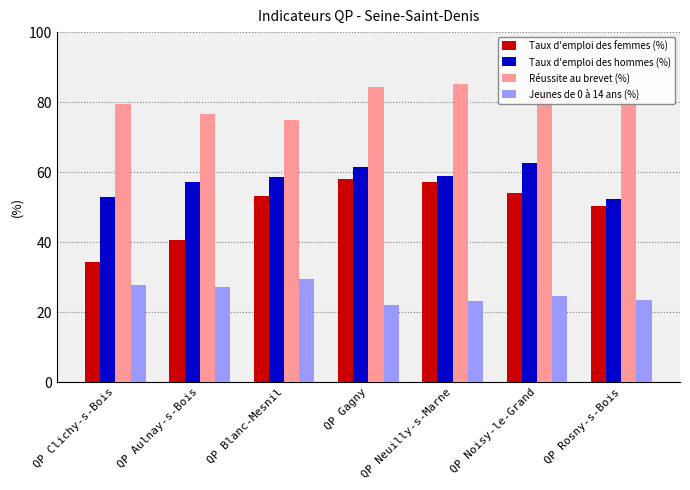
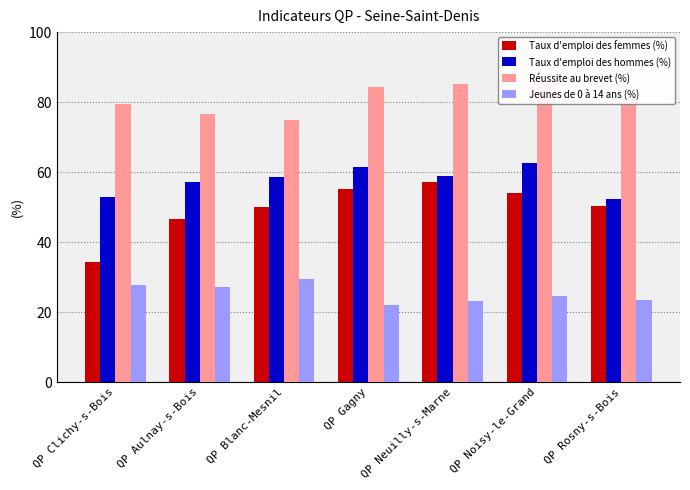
Taux d'emploi des femmes (%), QP Aulnay-s-Bois: 41 -> 47
Taux d'emploi des femmes (%), QP Blanc-Mesnil: 53 -> 50
Taux d'emploi des femmes (%), QP Gagny: 58 -> 55
